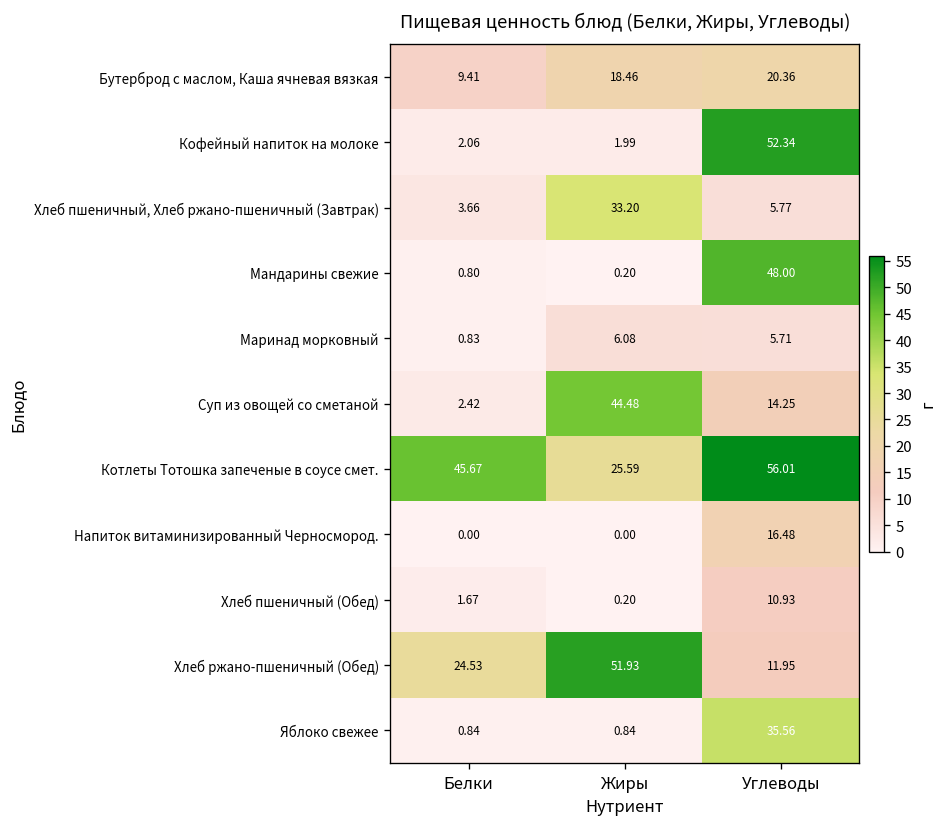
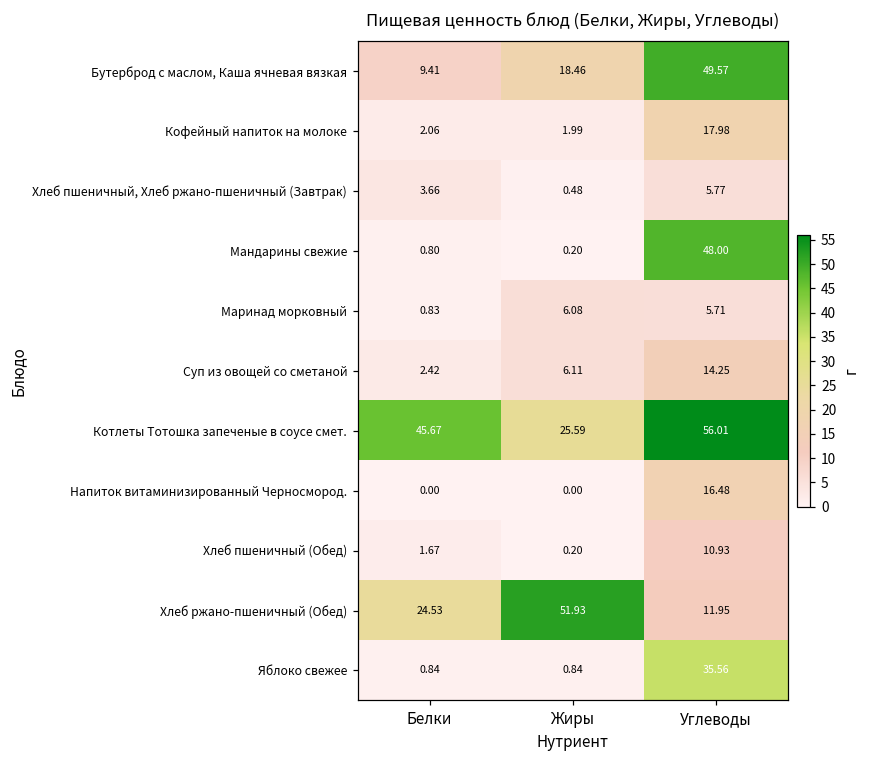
Бутерброд с маслом, Каша ячневая вязкая, Углеводы: 20.36 -> 49.57
Кофейный напиток на молоке, Углеводы: 52.34 -> 17.98
Хлеб пшеничный, Хлеб ржано-пшеничный (Завтрак), Жиры: 33.20 -> 0.48
Суп из овощей со сметаной, Жиры: 44.48 -> 6.11
